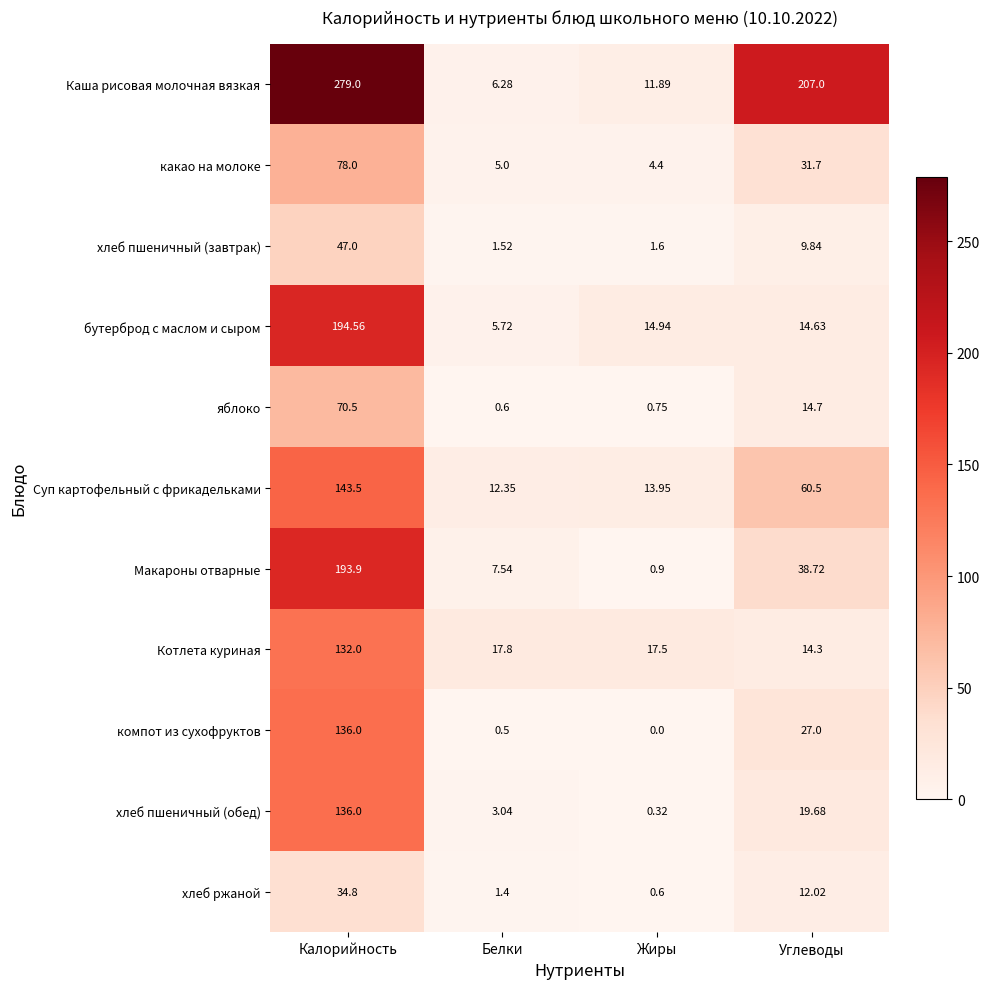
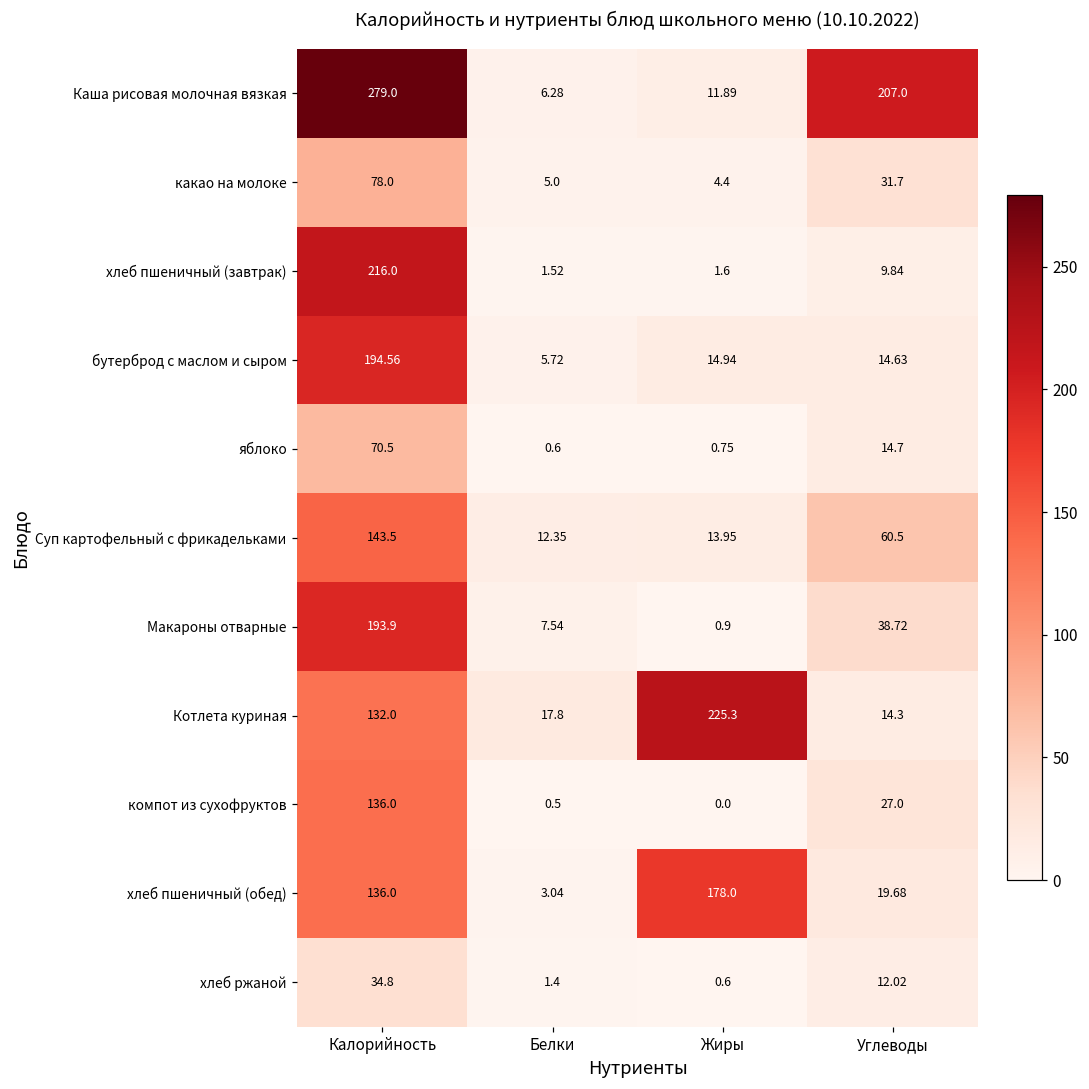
хлеб пшеничный (завтрак), Калорийность: 47.0 -> 216.0
Котлета куриная, Жиры: 17.5 -> 225.3
хлеб пшеничный (обед), Жиры: 0.32 -> 178.0
